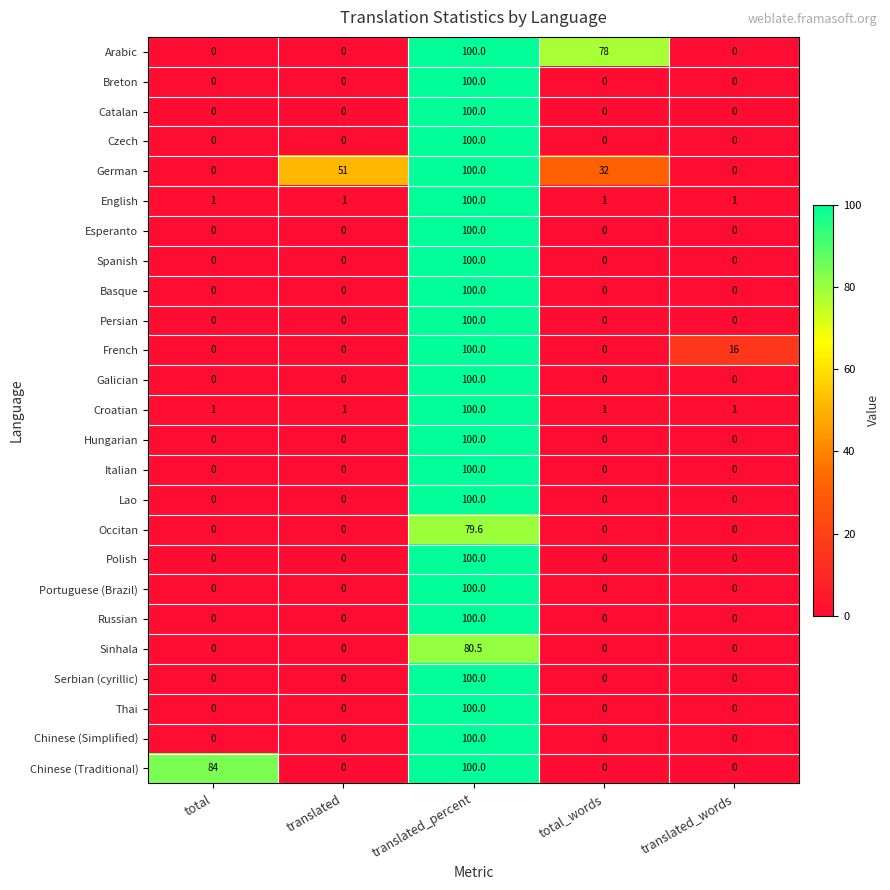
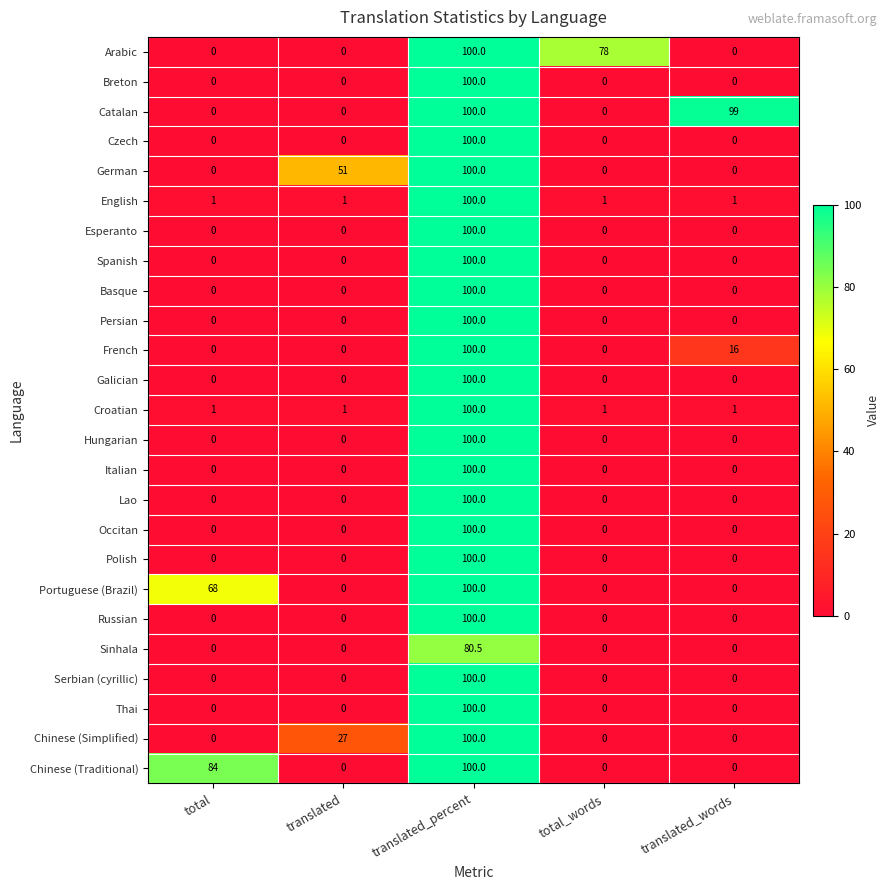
Catalan, translated_words: 0 -> 99
German, total_words: 32 -> 0
Occitan, translated_percent: 79.6 -> 100.0
Portuguese (Brazil), total: 0 -> 68
Chinese (Simplified), translated: 0 -> 27
